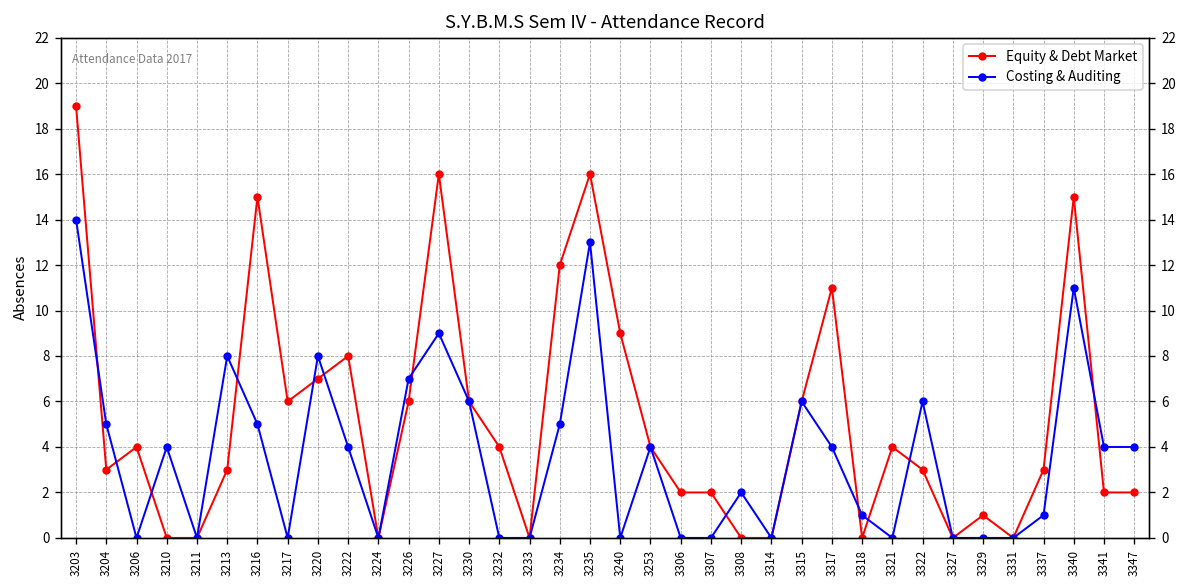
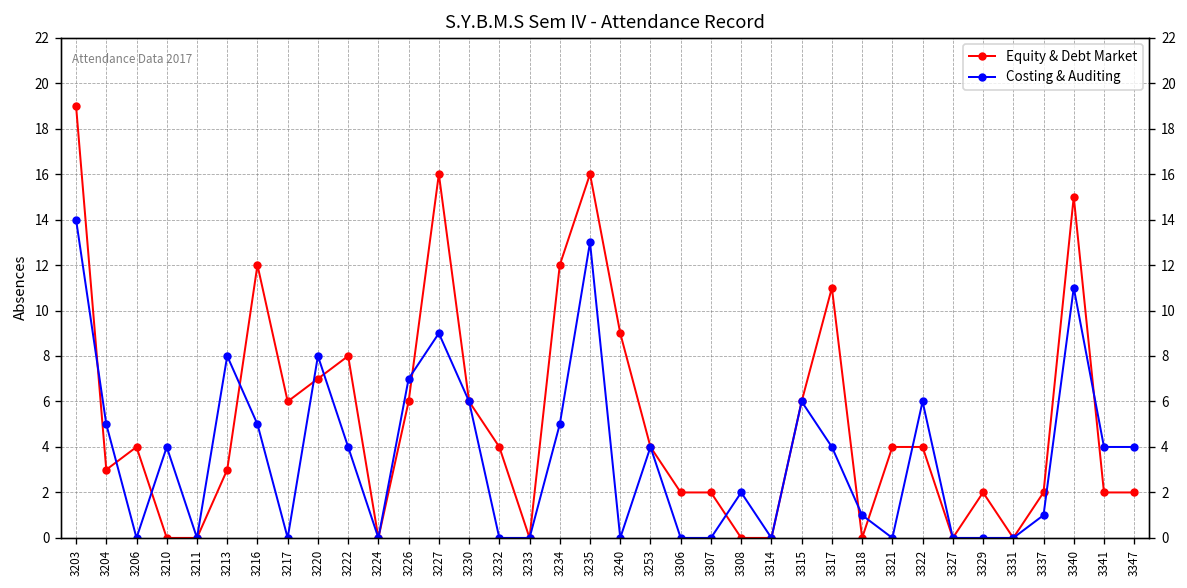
Equity & Debt Market, 3216: 15 -> 12
Equity & Debt Market, 3322: 3 -> 4
Equity & Debt Market, 3329: 1 -> 2
Equity & Debt Market, 3337: 3 -> 2
